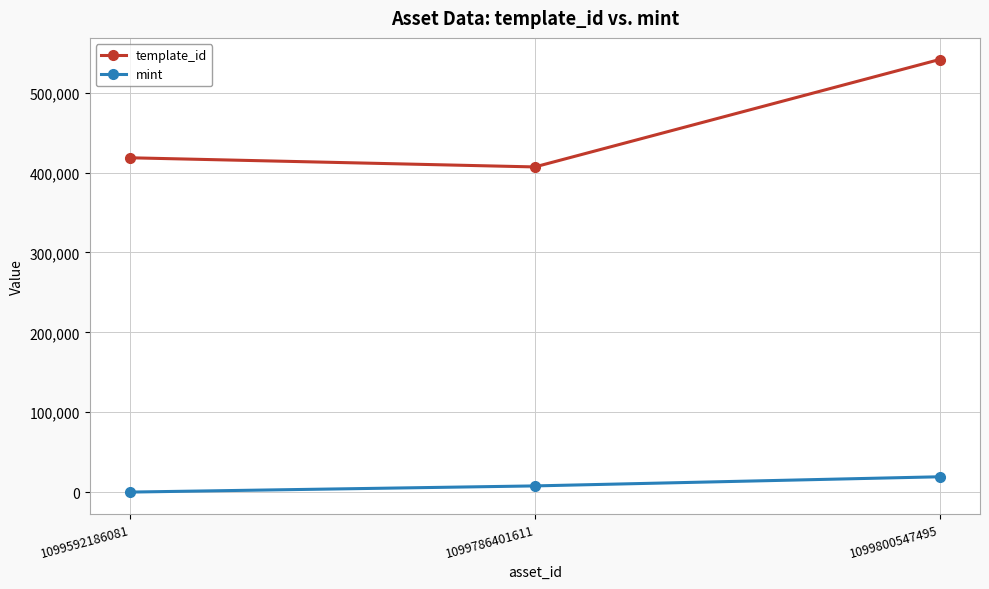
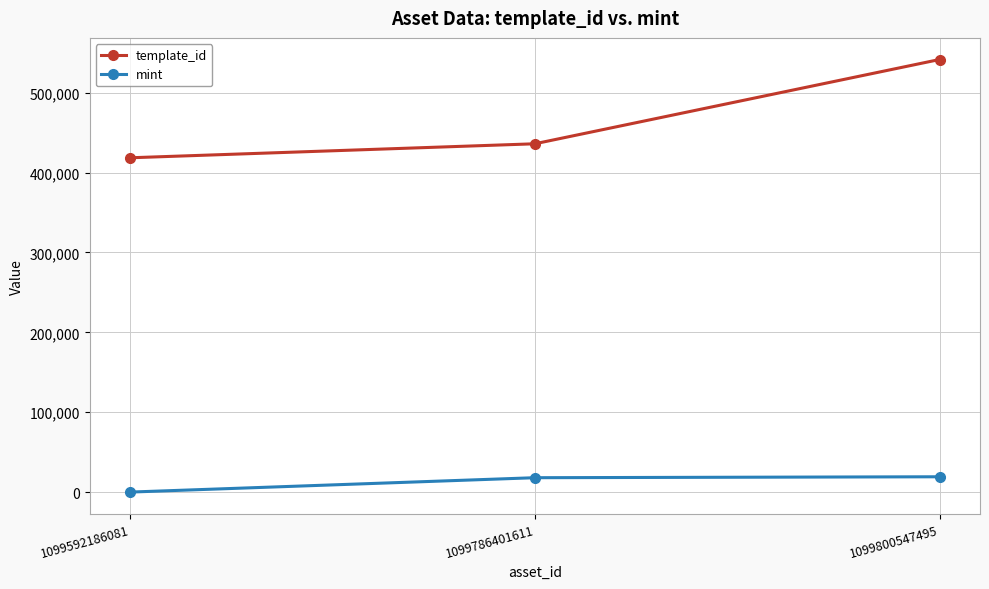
template_id, 1099786401611: 410,000 -> 440,000
mint, 1099786401611: 10,000 -> 20,000
